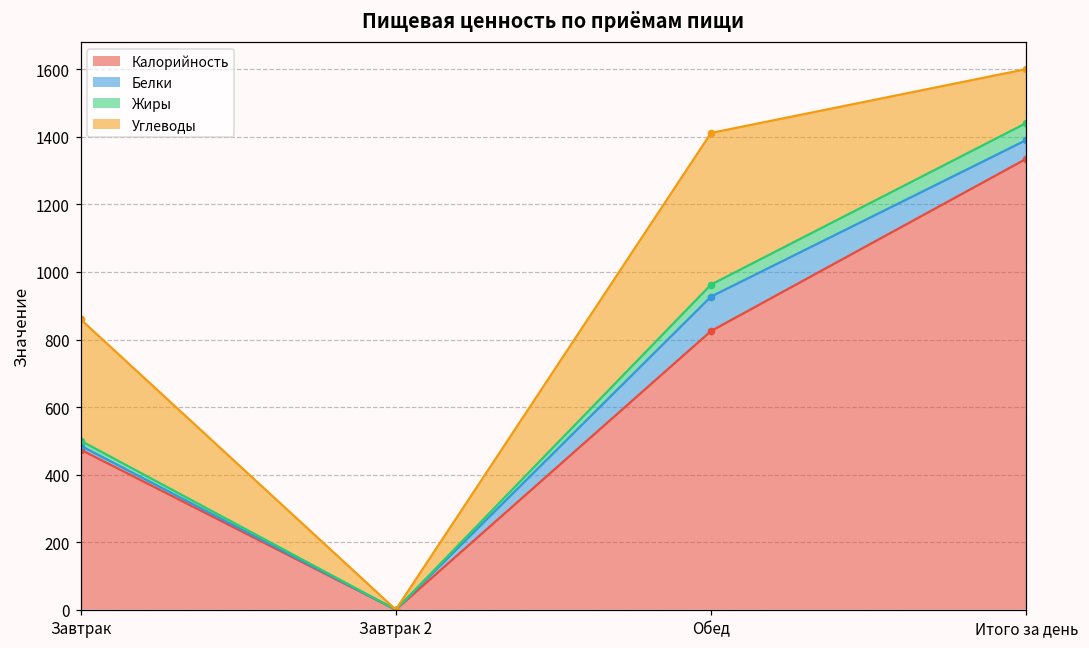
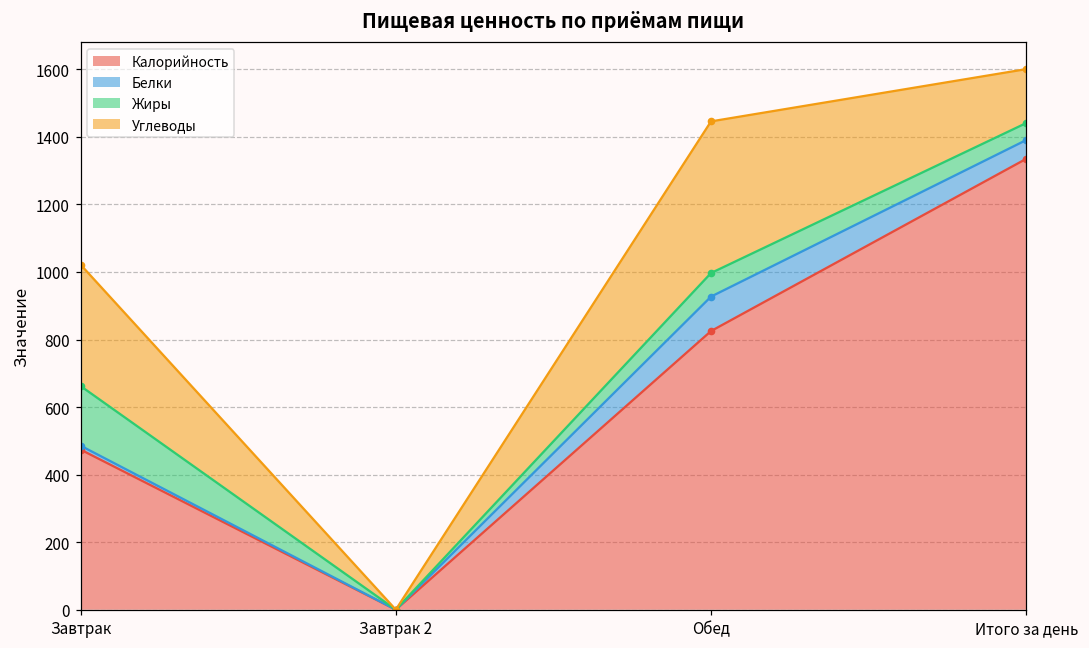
Жиры, Завтрак: 10 -> 180
Жиры, Обед: 40 -> 70
